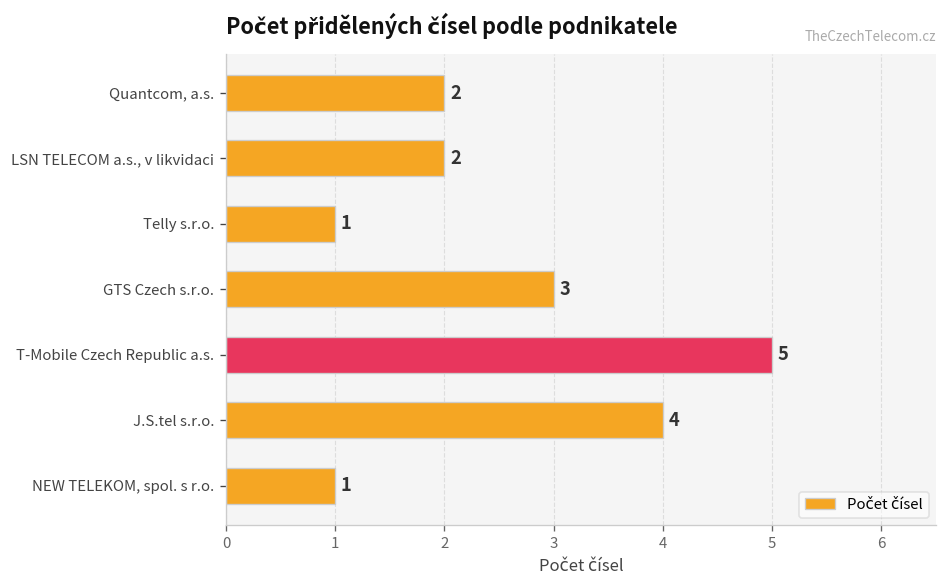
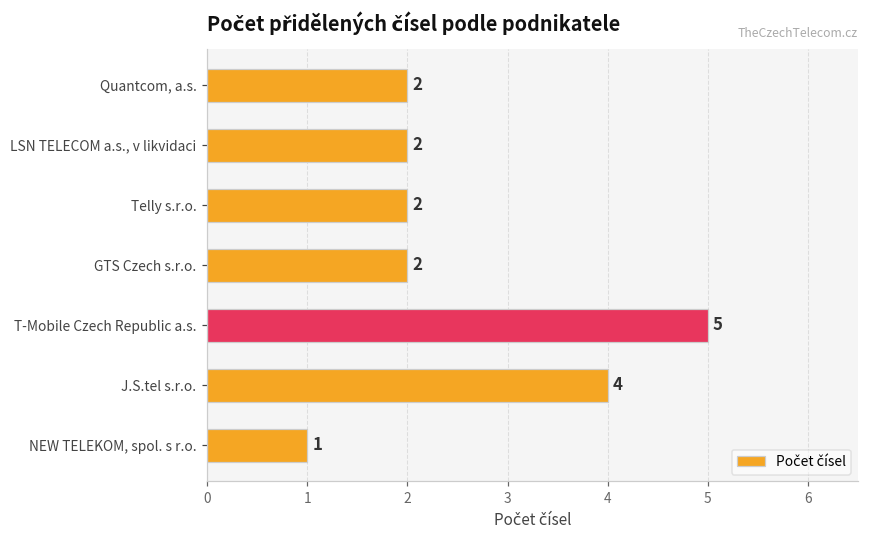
Telly s.r.o.: 1 -> 2
GTS Czech s.r.o.: 3 -> 2
